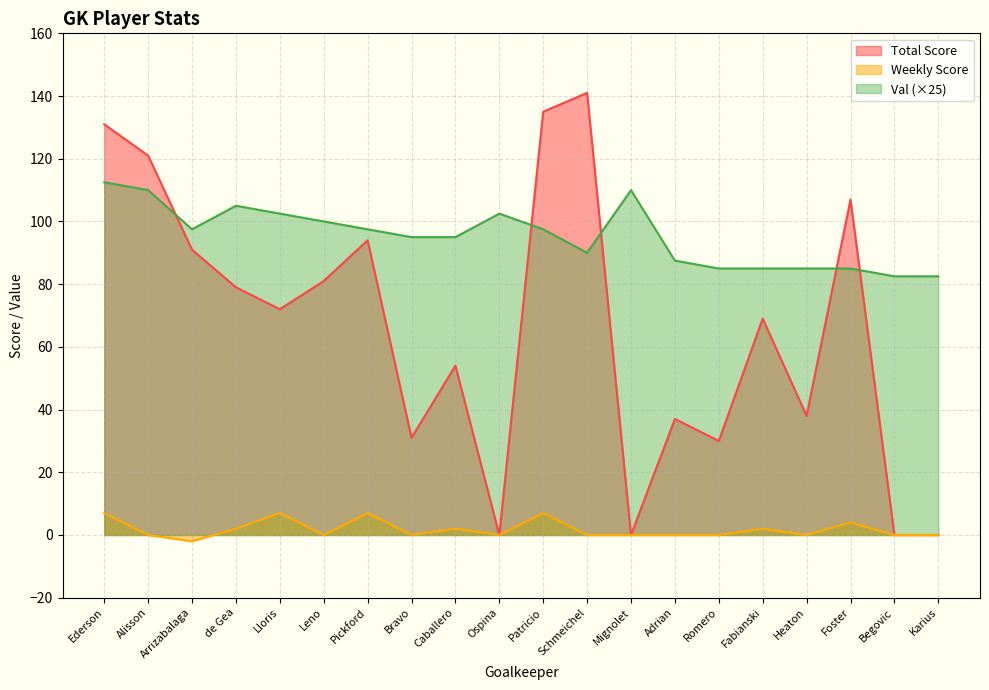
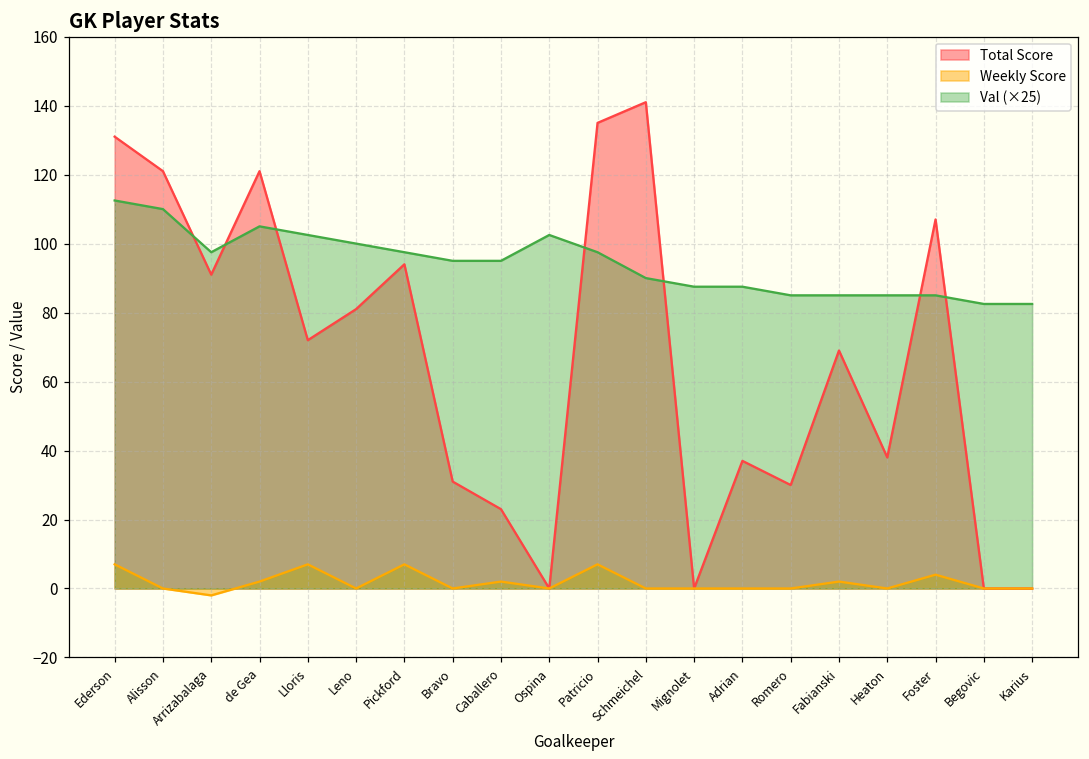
Total Score, de Gea: 79 -> 121
Total Score, Caballero: 54 -> 23
Val (×25), Mignolet: 110 -> 88
